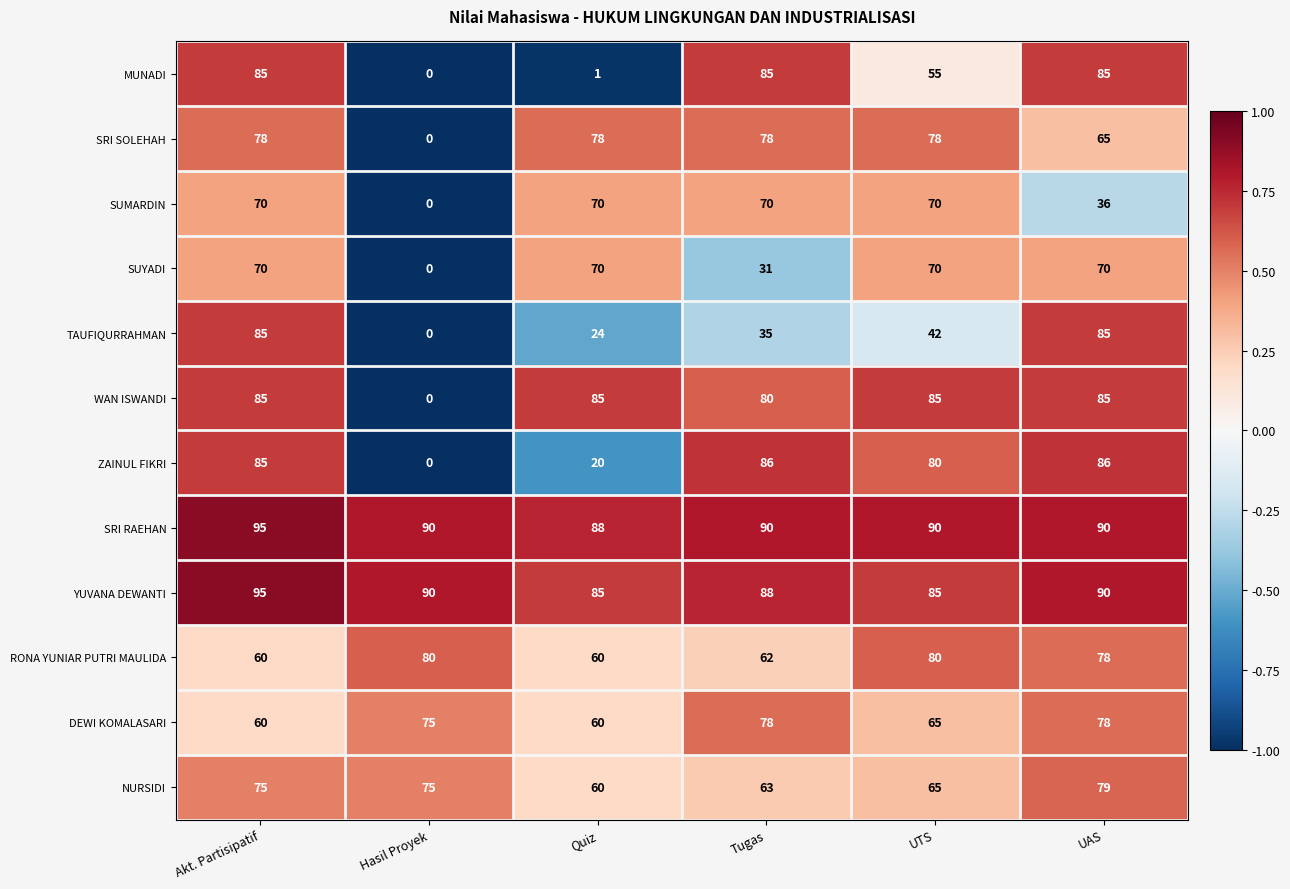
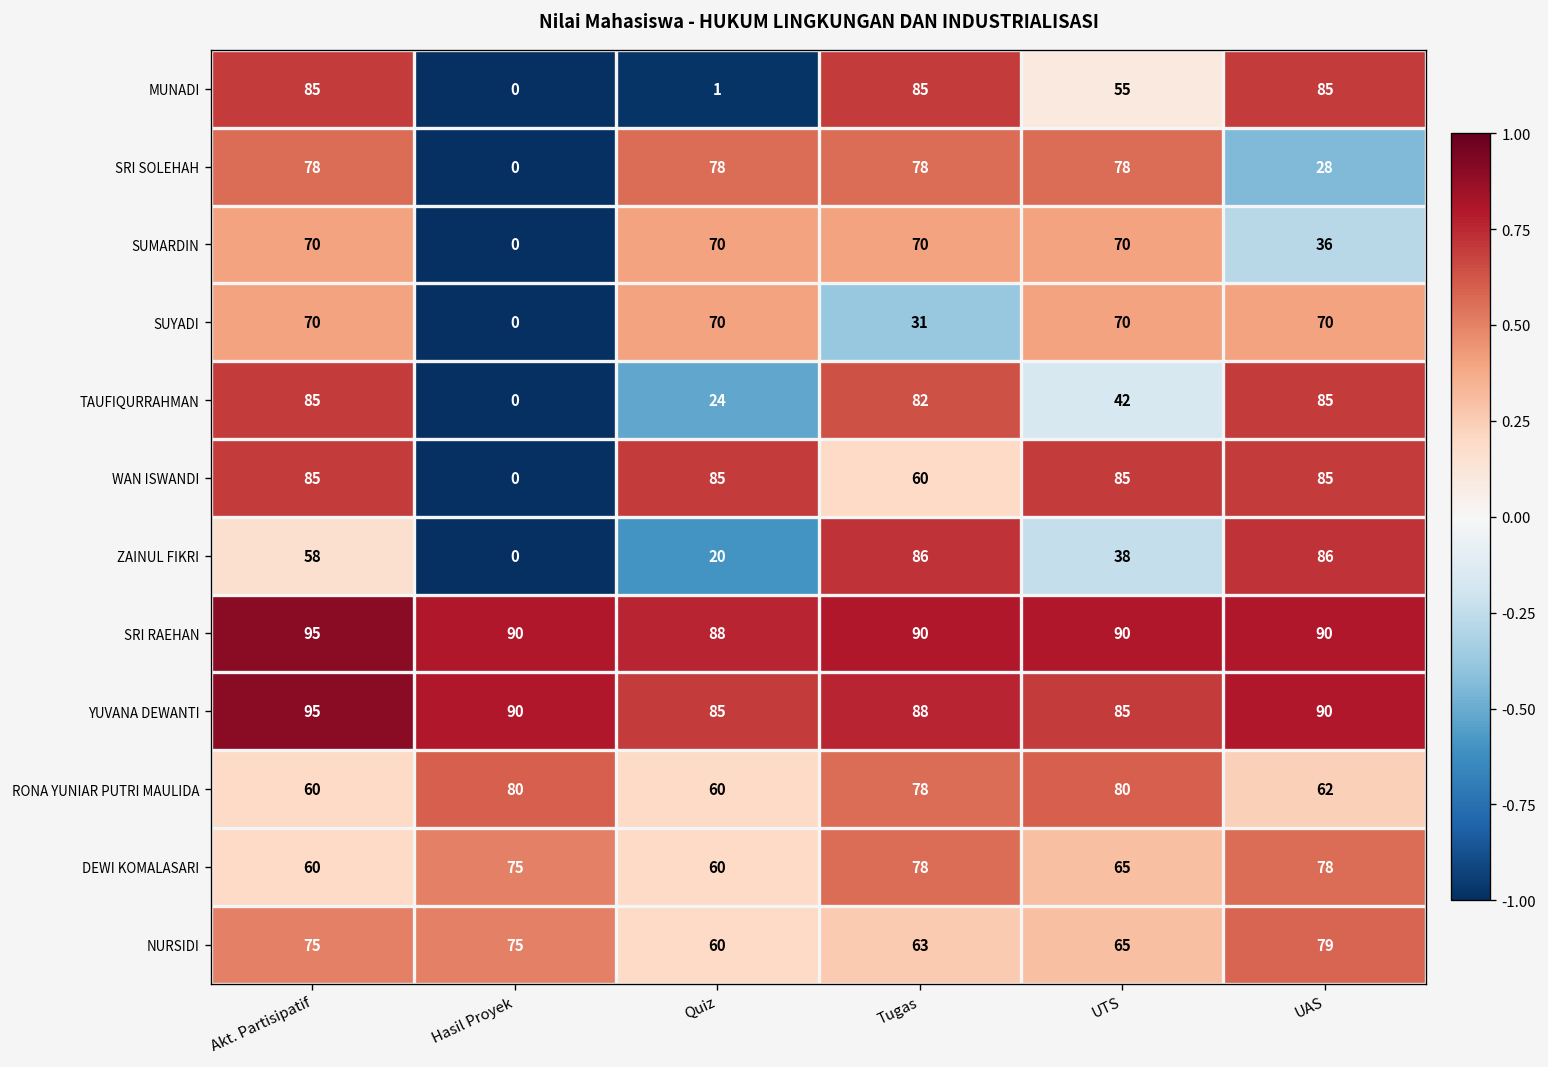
SRI SOLEHAH, UAS: 65 -> 28
TAUFIQURRAHMAN, Tugas: 35 -> 82
WAN ISWANDI, Tugas: 80 -> 60
ZAINUL FIKRI, Akt. Partisipatif: 85 -> 58
ZAINUL FIKRI, UTS: 80 -> 38
RONA YUNIAR PUTRI MAULIDA, Tugas: 62 -> 78
RONA YUNIAR PUTRI MAULIDA, UAS: 78 -> 62
